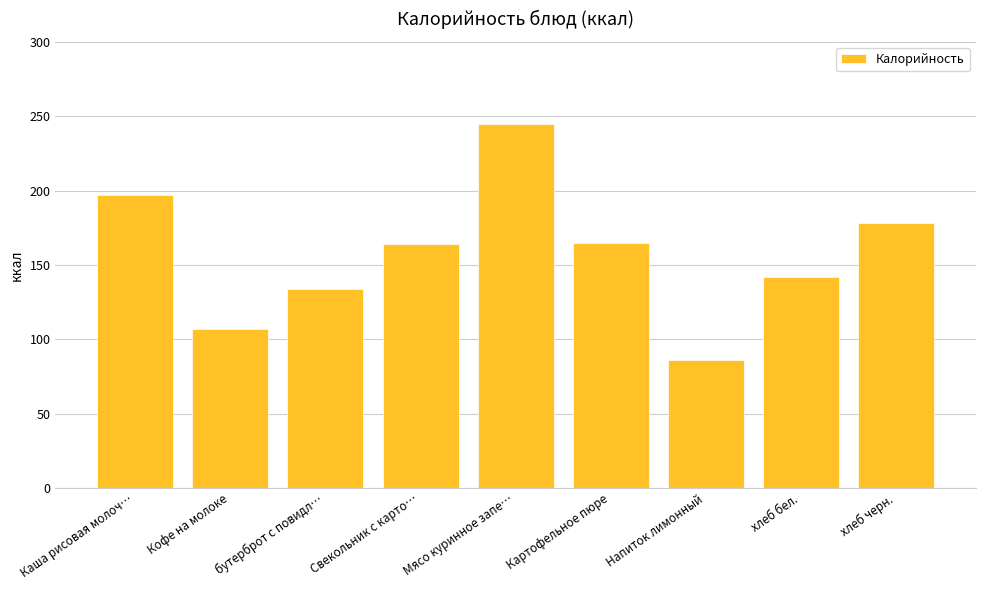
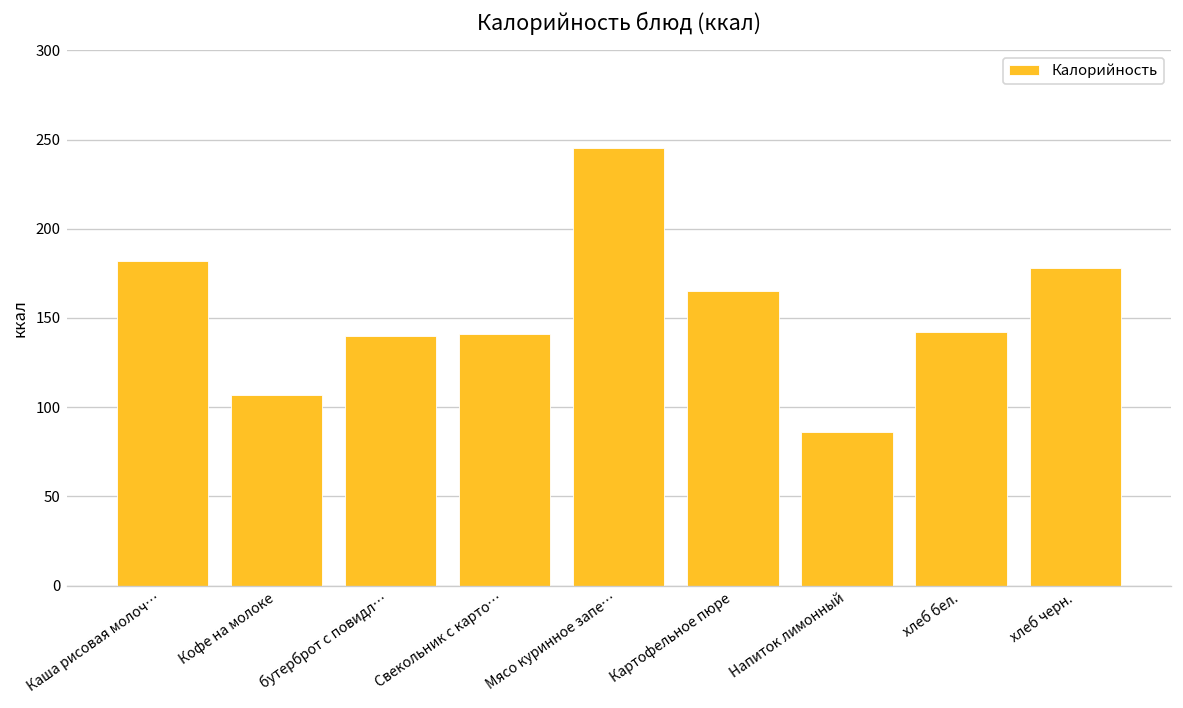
Каша рисовая молоч…: 197 -> 182
бутерброт с повидл…: 134 -> 140
Свекольник с карто…: 164 -> 141
